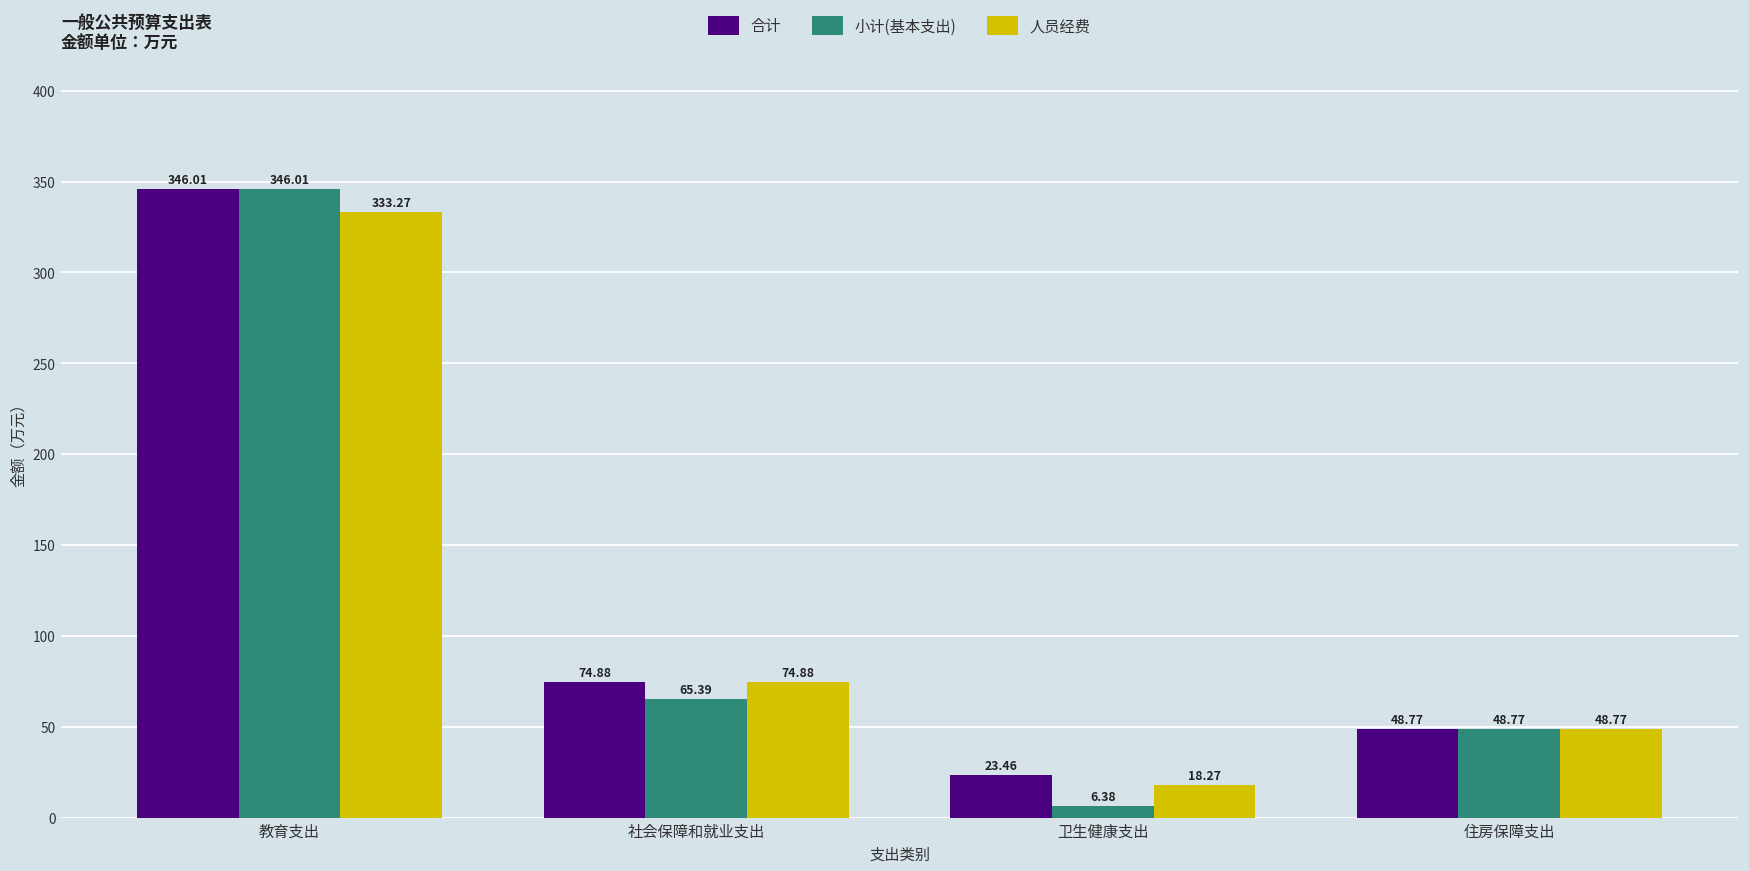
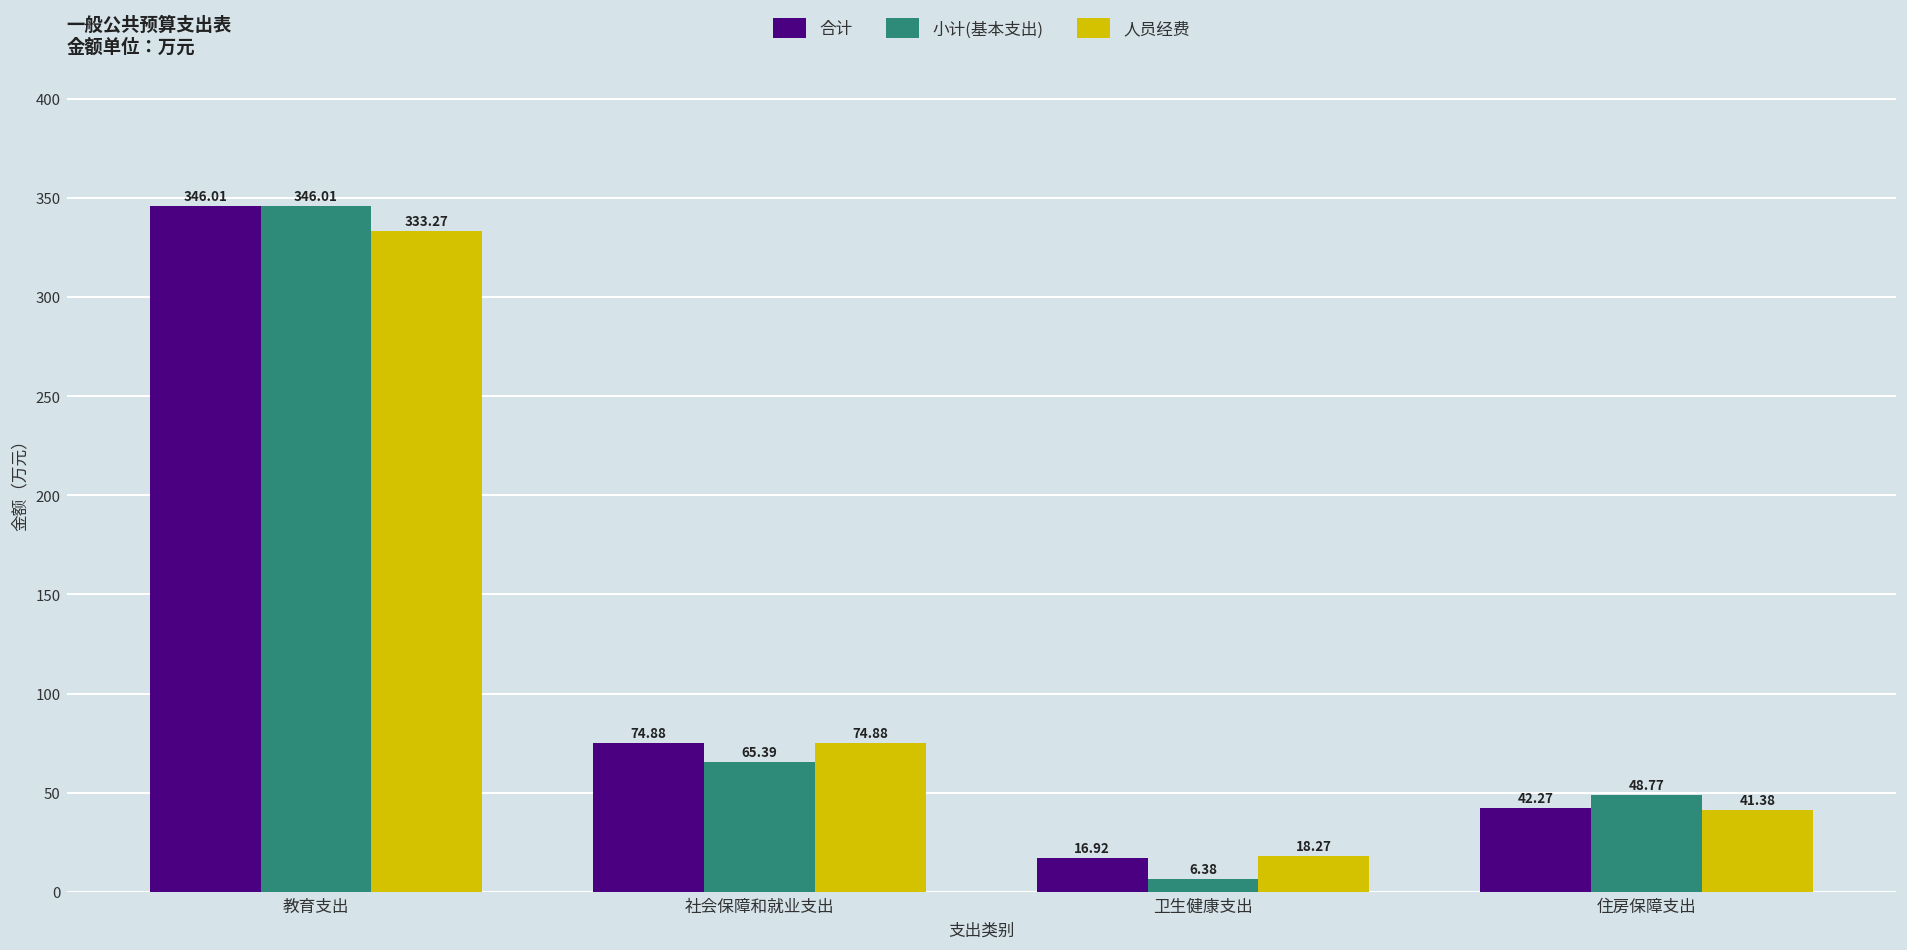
合计, 卫生健康支出: 23.46 -> 16.92
合计, 住房保障支出: 48.77 -> 42.27
人员经费, 住房保障支出: 48.77 -> 41.38
